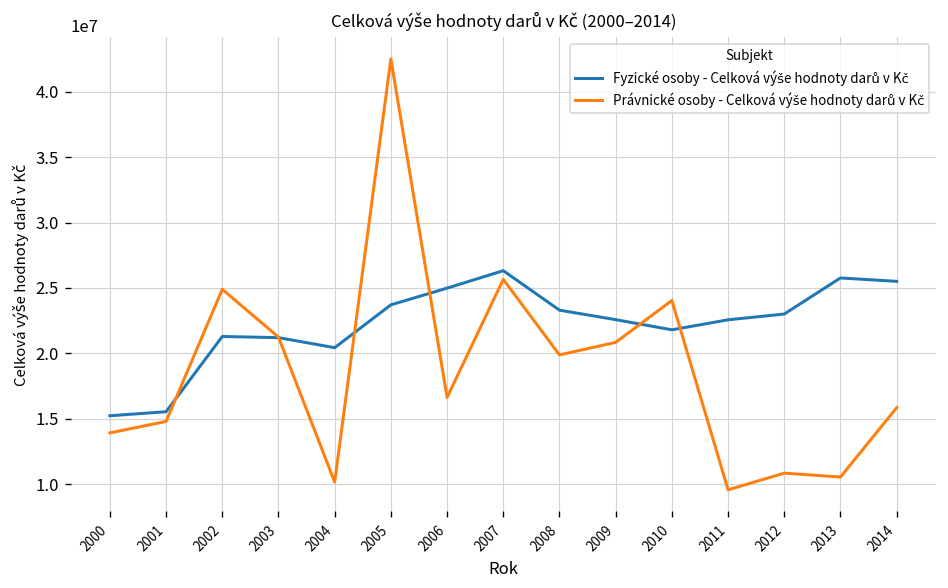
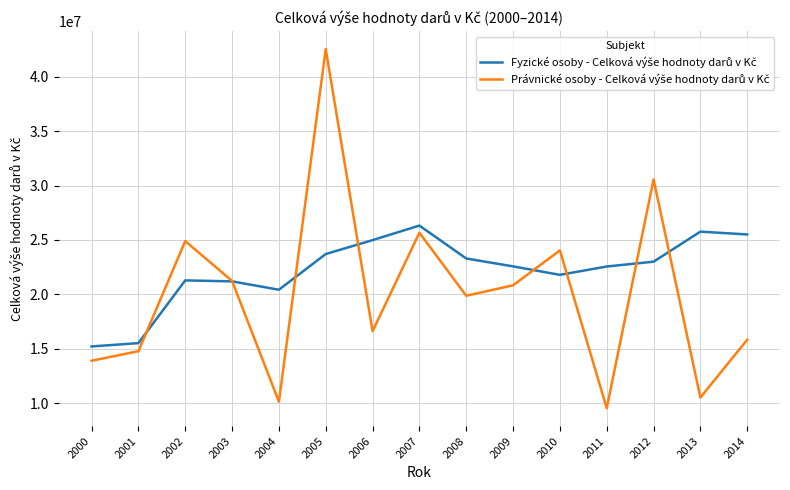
Právnické osoby - Celková výše hodnoty darů v Kč, 2012: 10800000 -> 30600000
